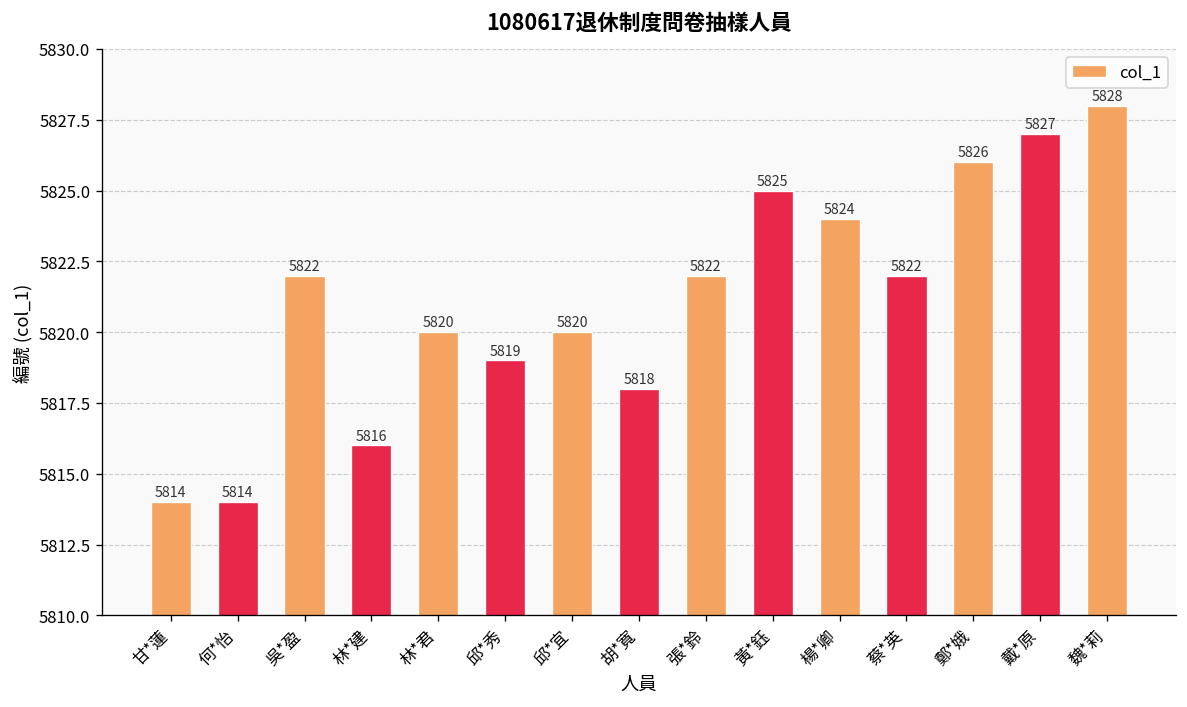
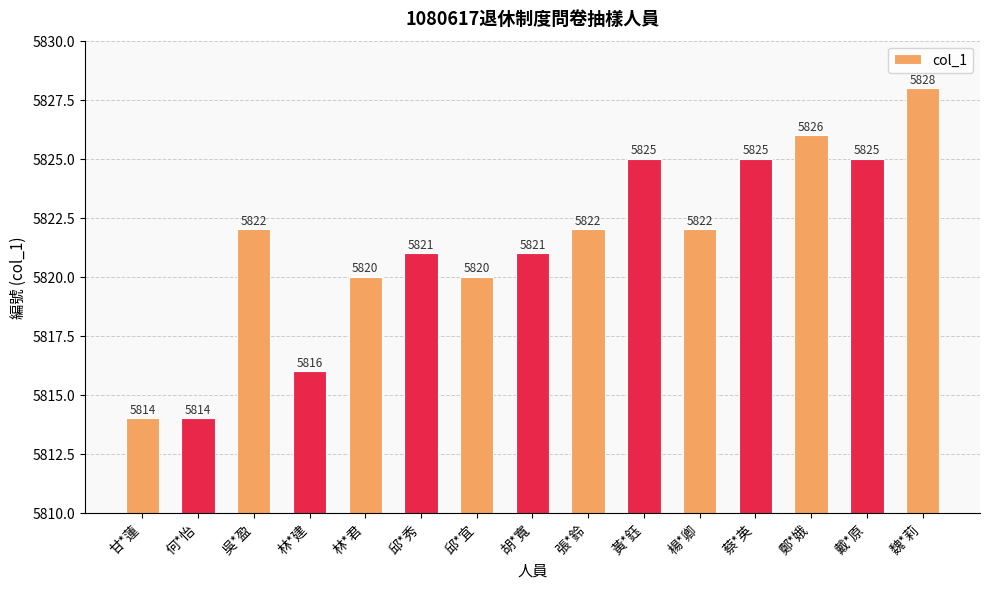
邱*秀: 5819 -> 5821
胡*寬: 5818 -> 5821
楊*卿: 5824 -> 5822
蔡*英: 5822 -> 5825
戴*原: 5827 -> 5825
